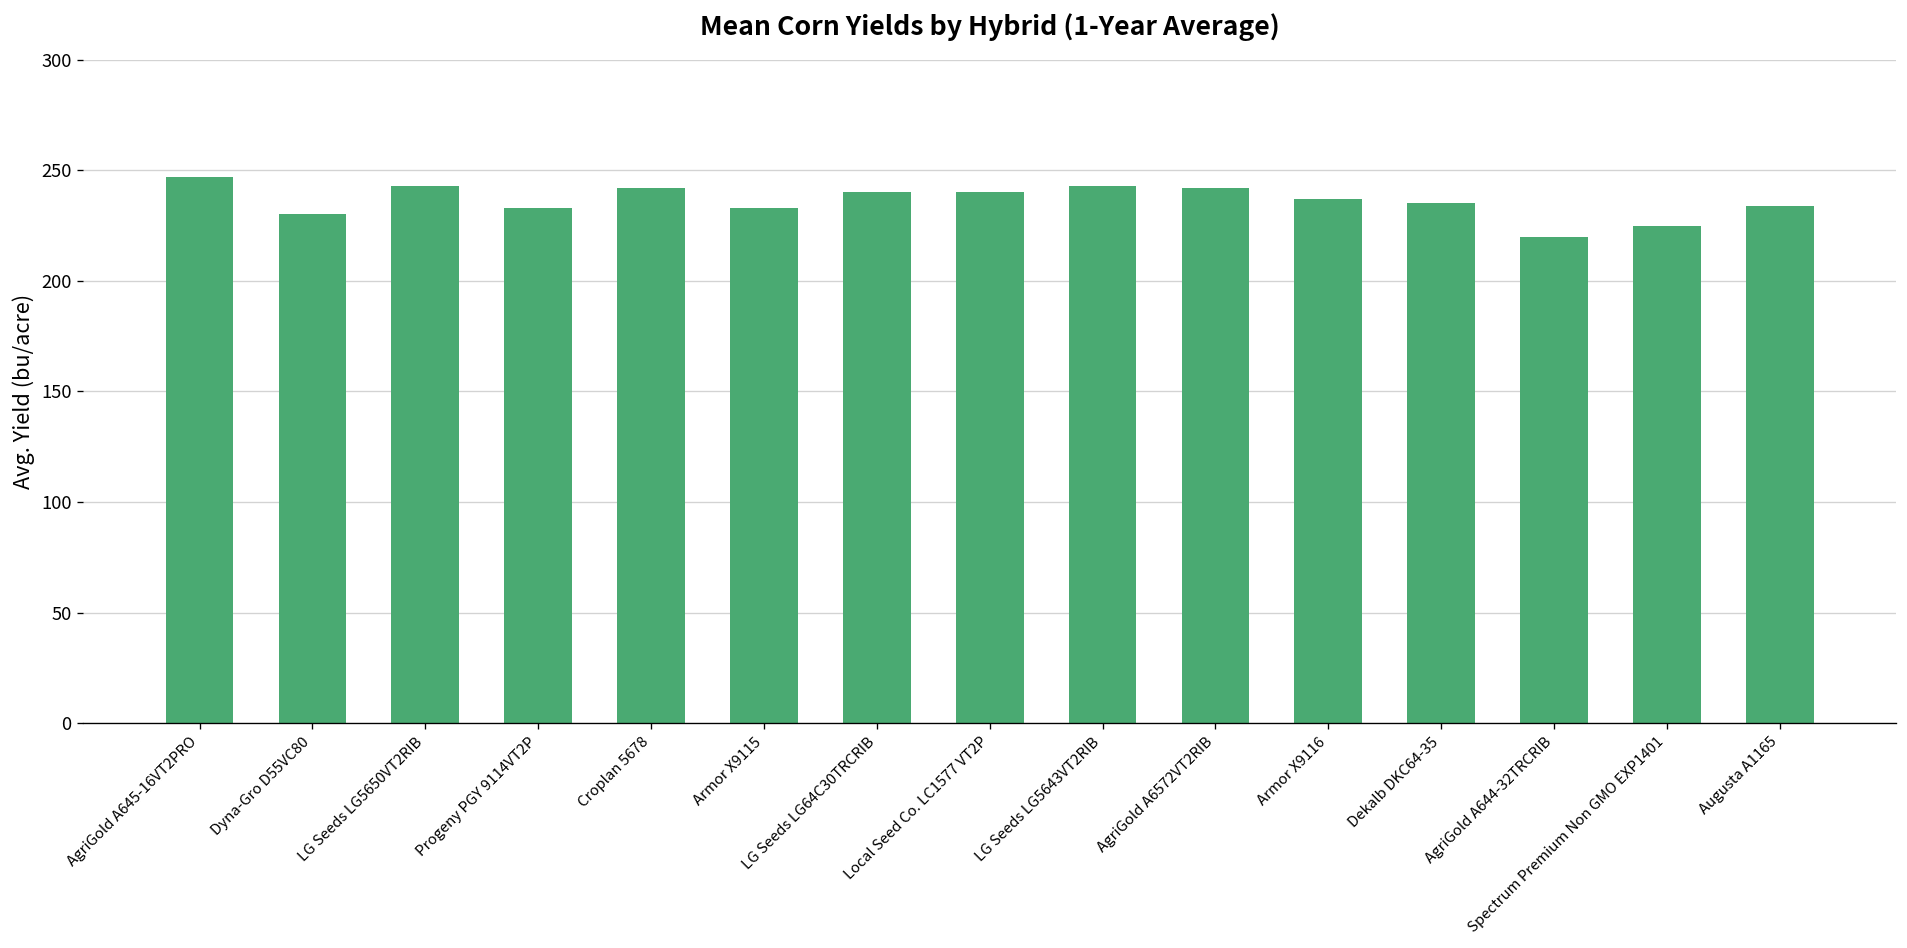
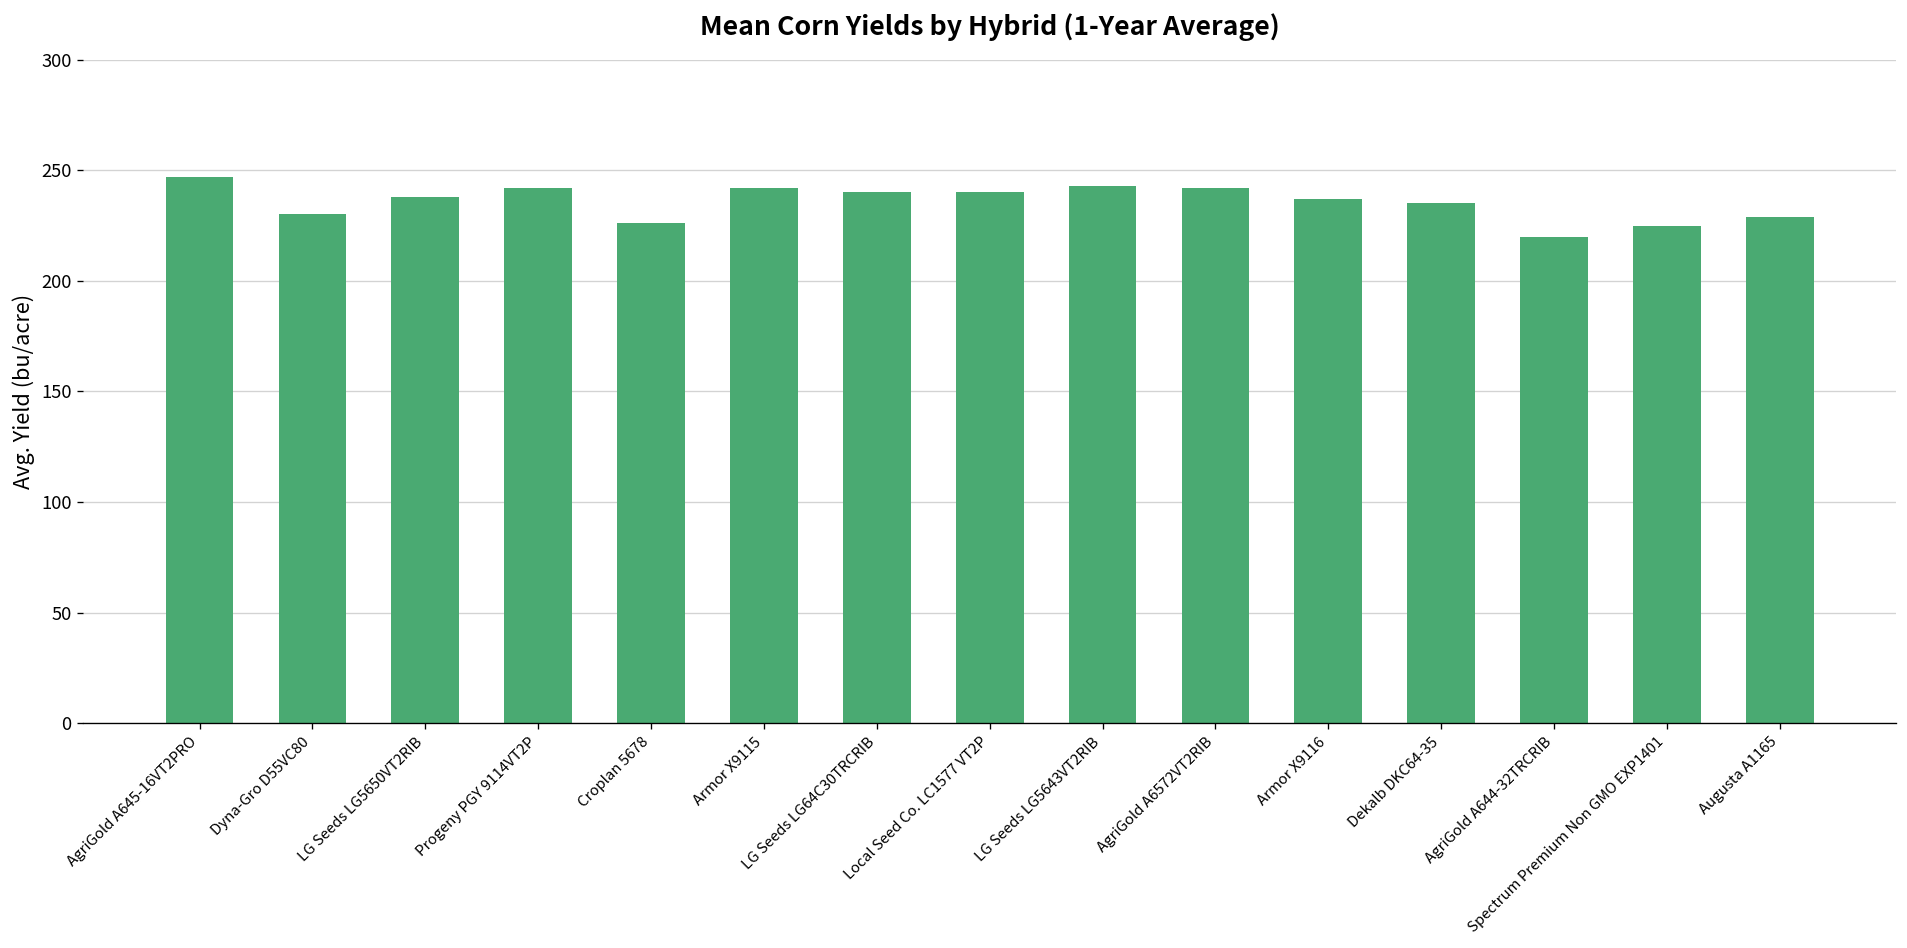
LG Seeds LG5650VT2RIB: 243 -> 238
Progeny PGY 9114VT2P: 233 -> 242
Croplan 5678: 242 -> 226
Armor X9115: 233 -> 242
Augusta A1165: 234 -> 229
